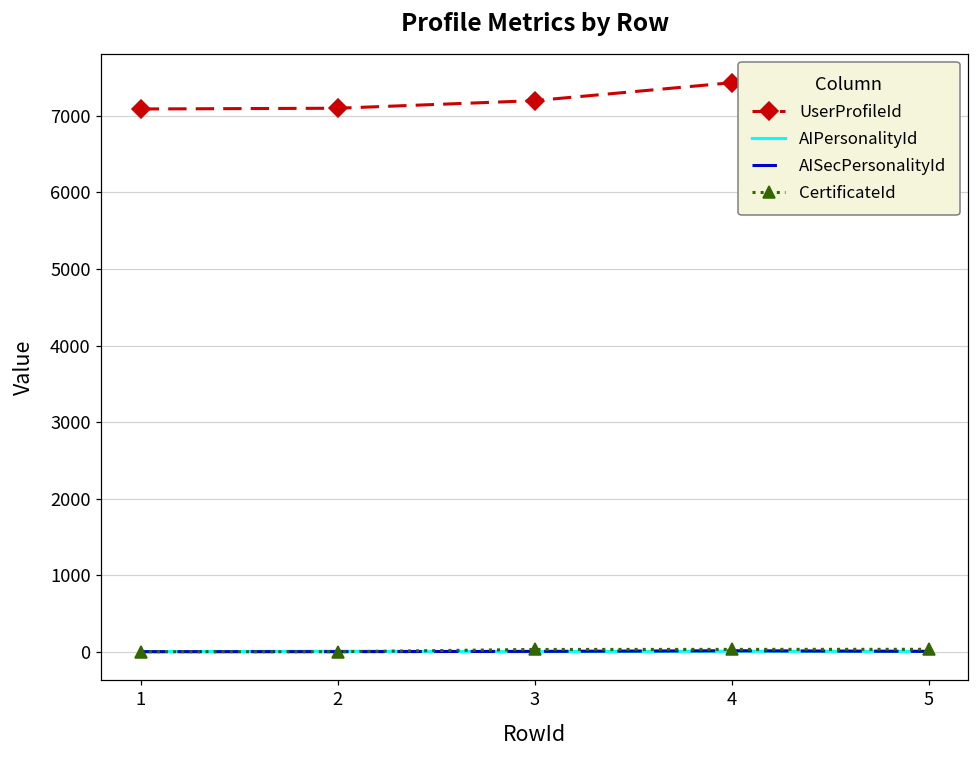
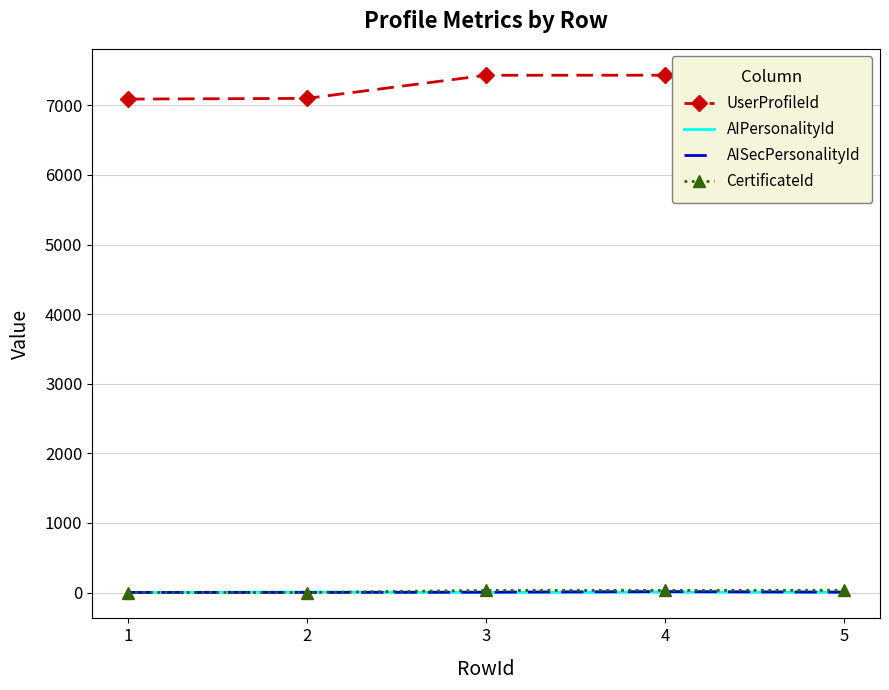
UserProfileId, 3: 7200 -> 7400
